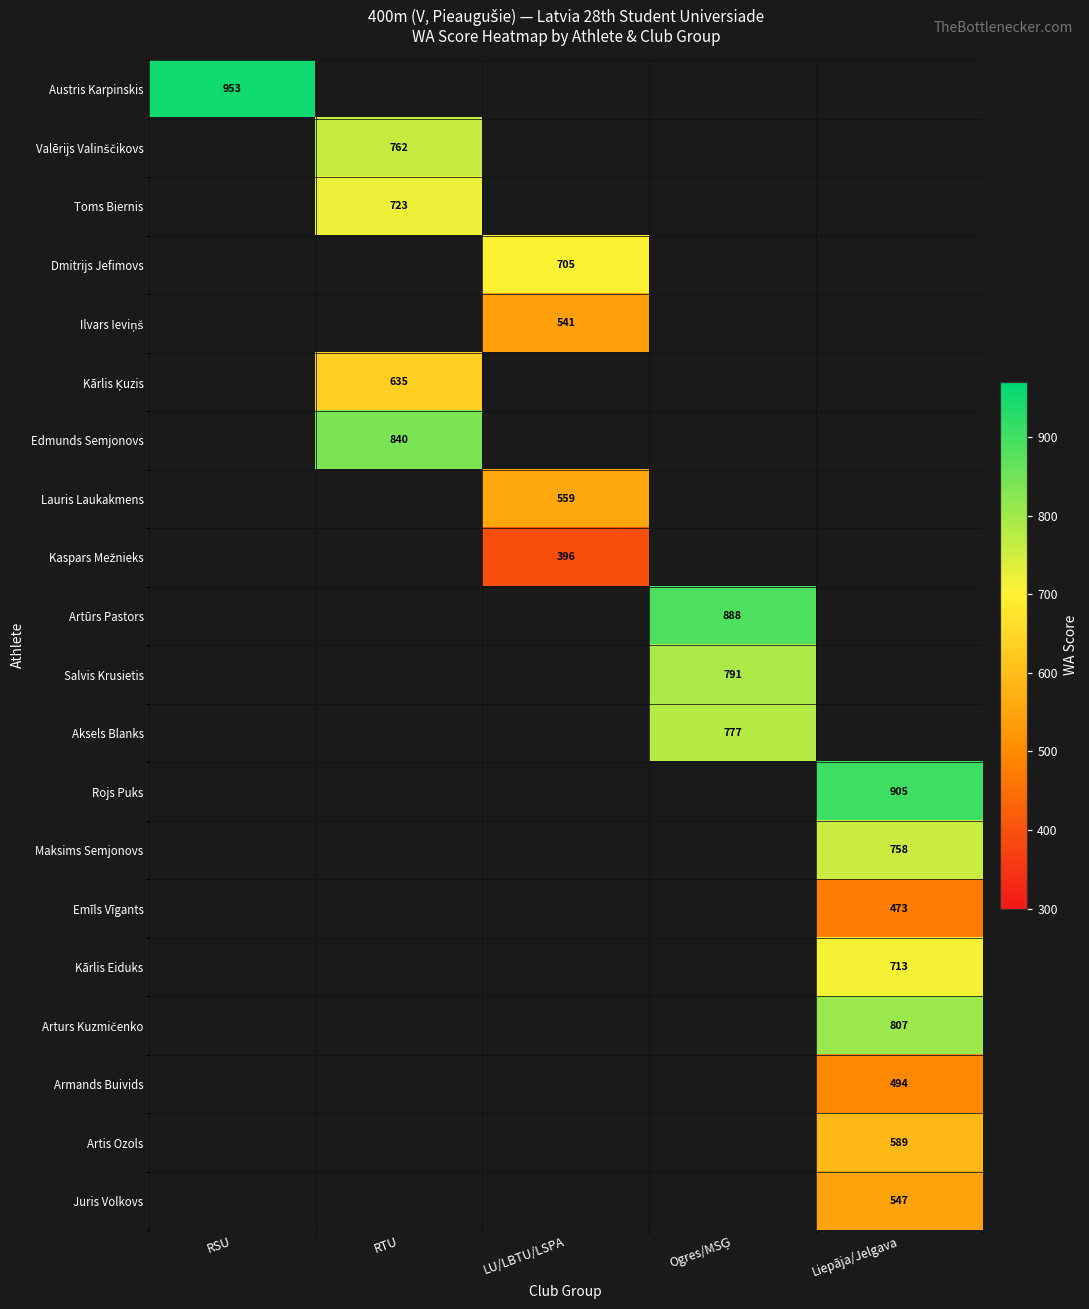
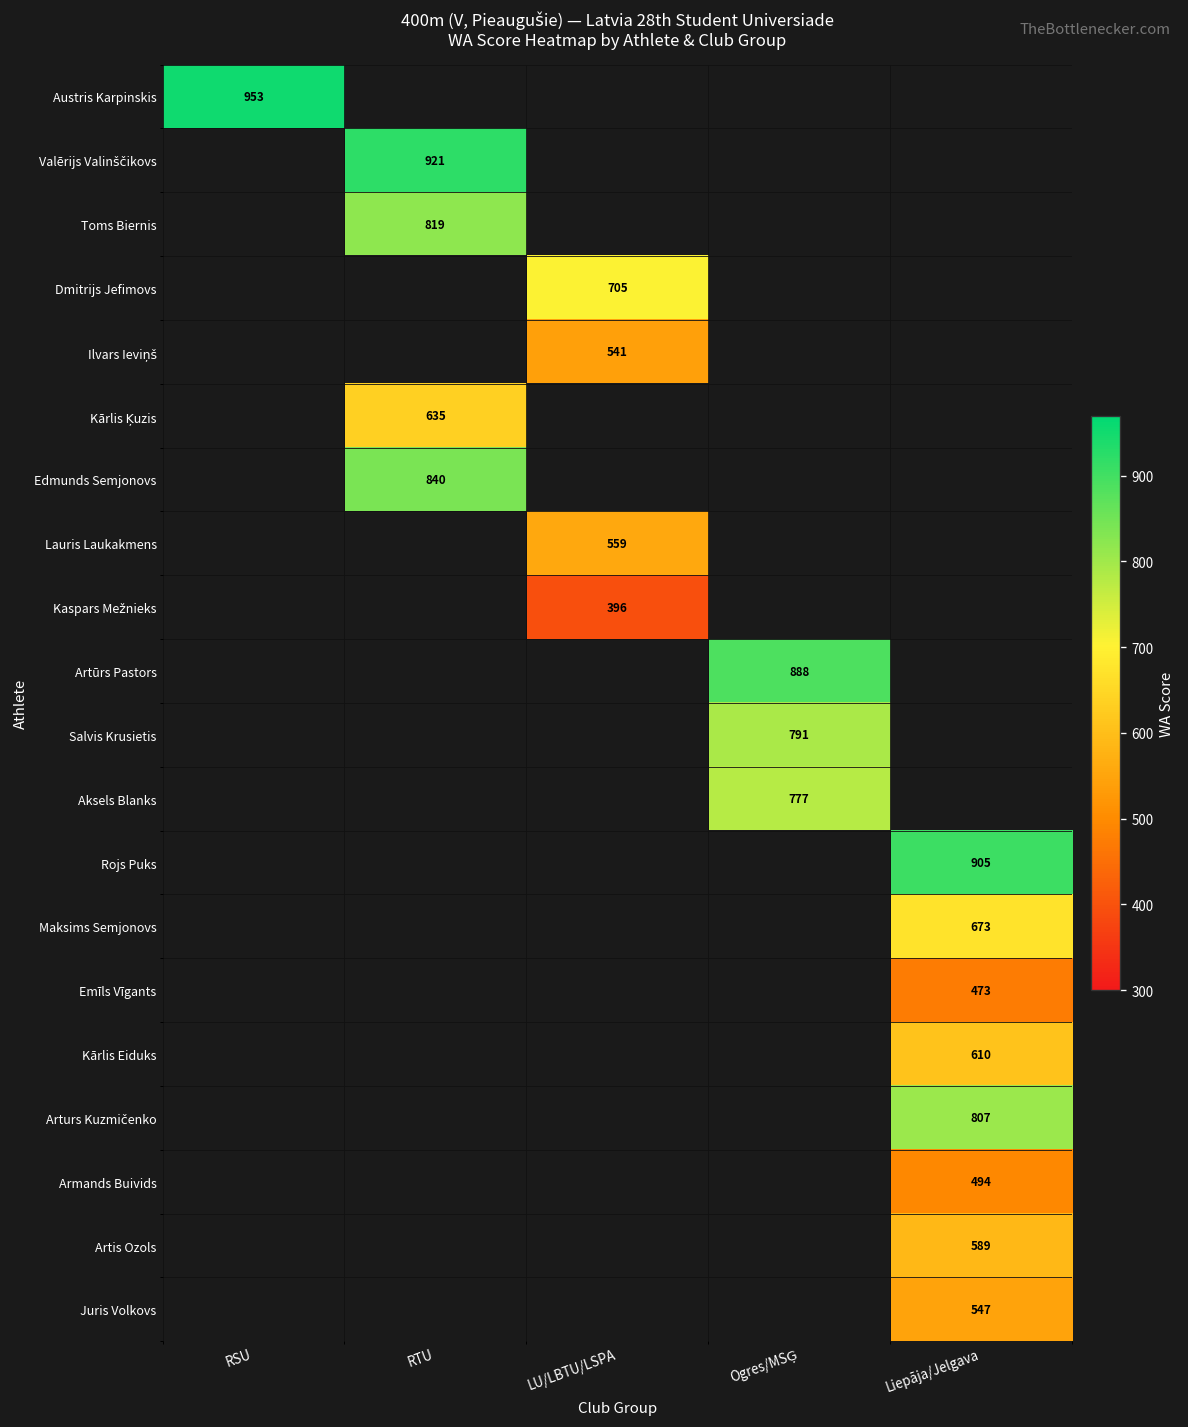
Valērijs Valinščikovs, RTU: 762 -> 921
Toms Biernis, RTU: 723 -> 819
Maksims Semjonovs, Liepāja/Jelgava: 758 -> 673
Kārlis Eiduks, Liepāja/Jelgava: 713 -> 610
